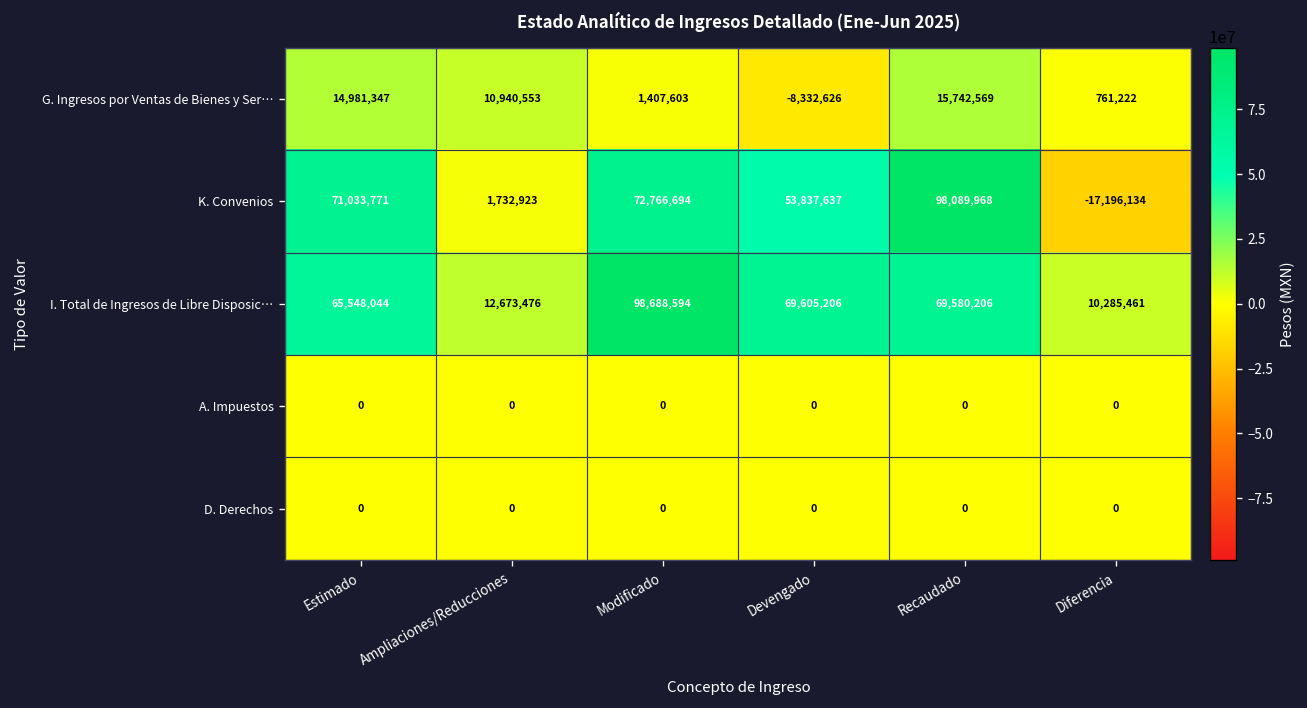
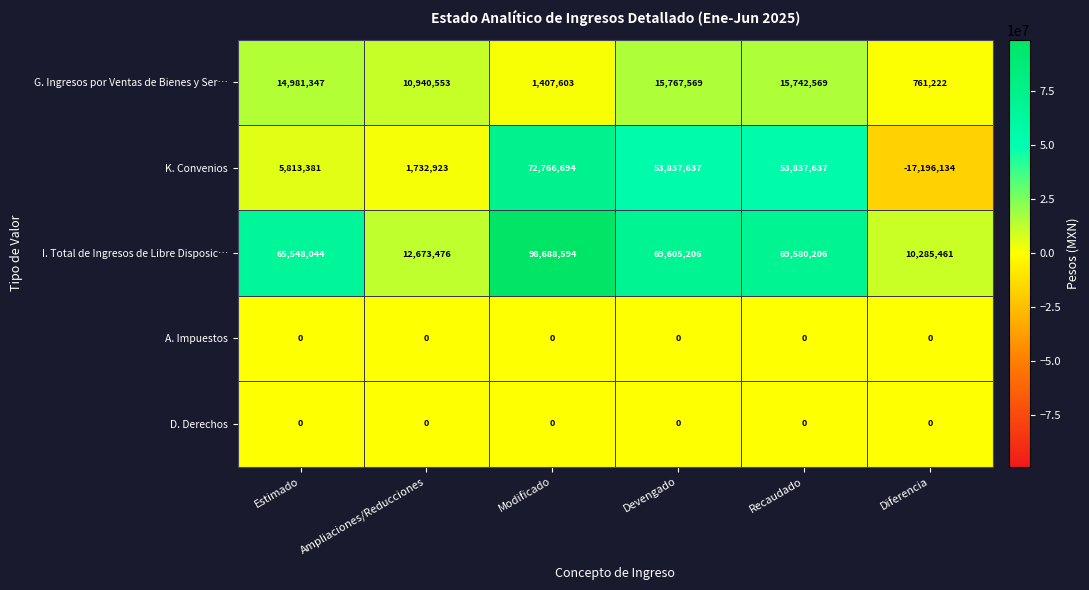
G. Ingresos por Ventas de Bienes y Ser…, Devengado: -8,332,626 -> 15,767,569
K. Convenios, Estimado: 71,033,771 -> 5,813,381
K. Convenios, Recaudado: 98,089,968 -> 53,837,637
